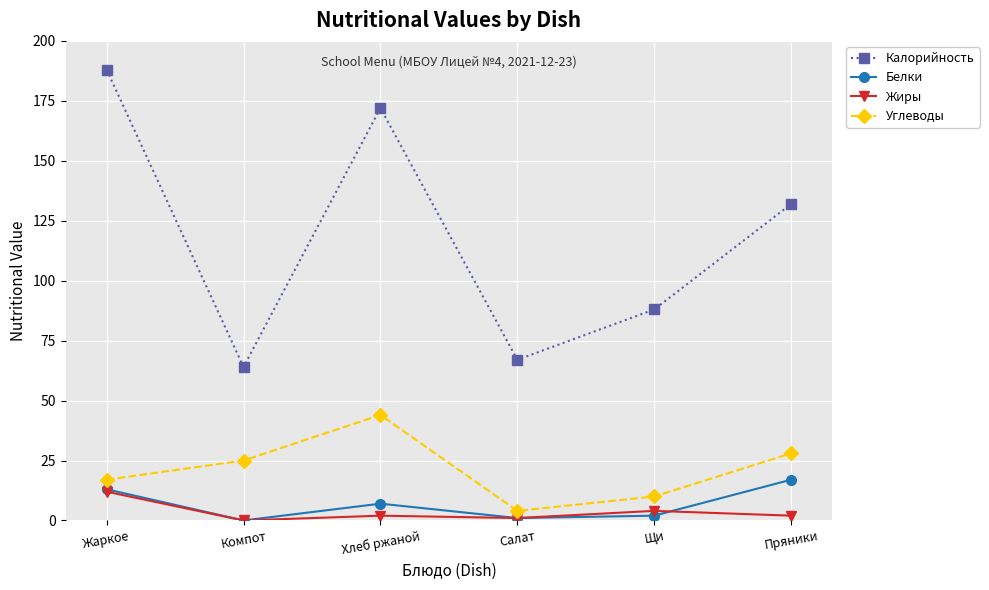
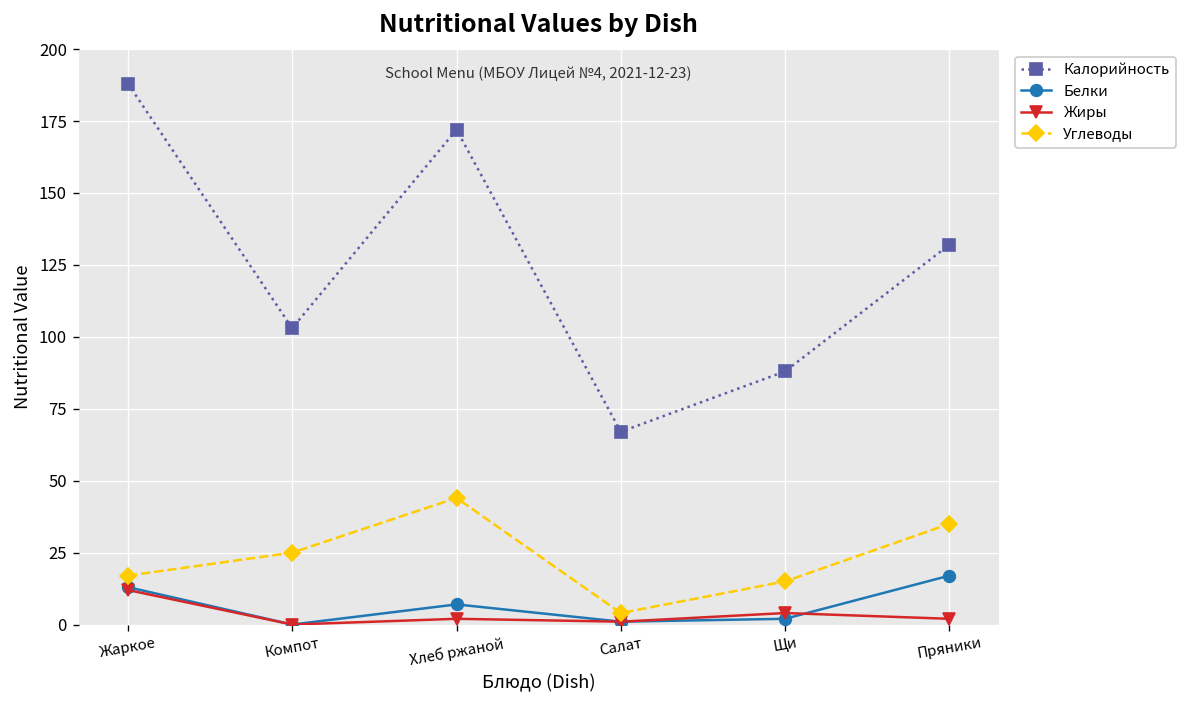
Калорийность, Компот: 64 -> 103
Углеводы, Щи: 10 -> 15
Углеводы, Пряники: 28 -> 35
